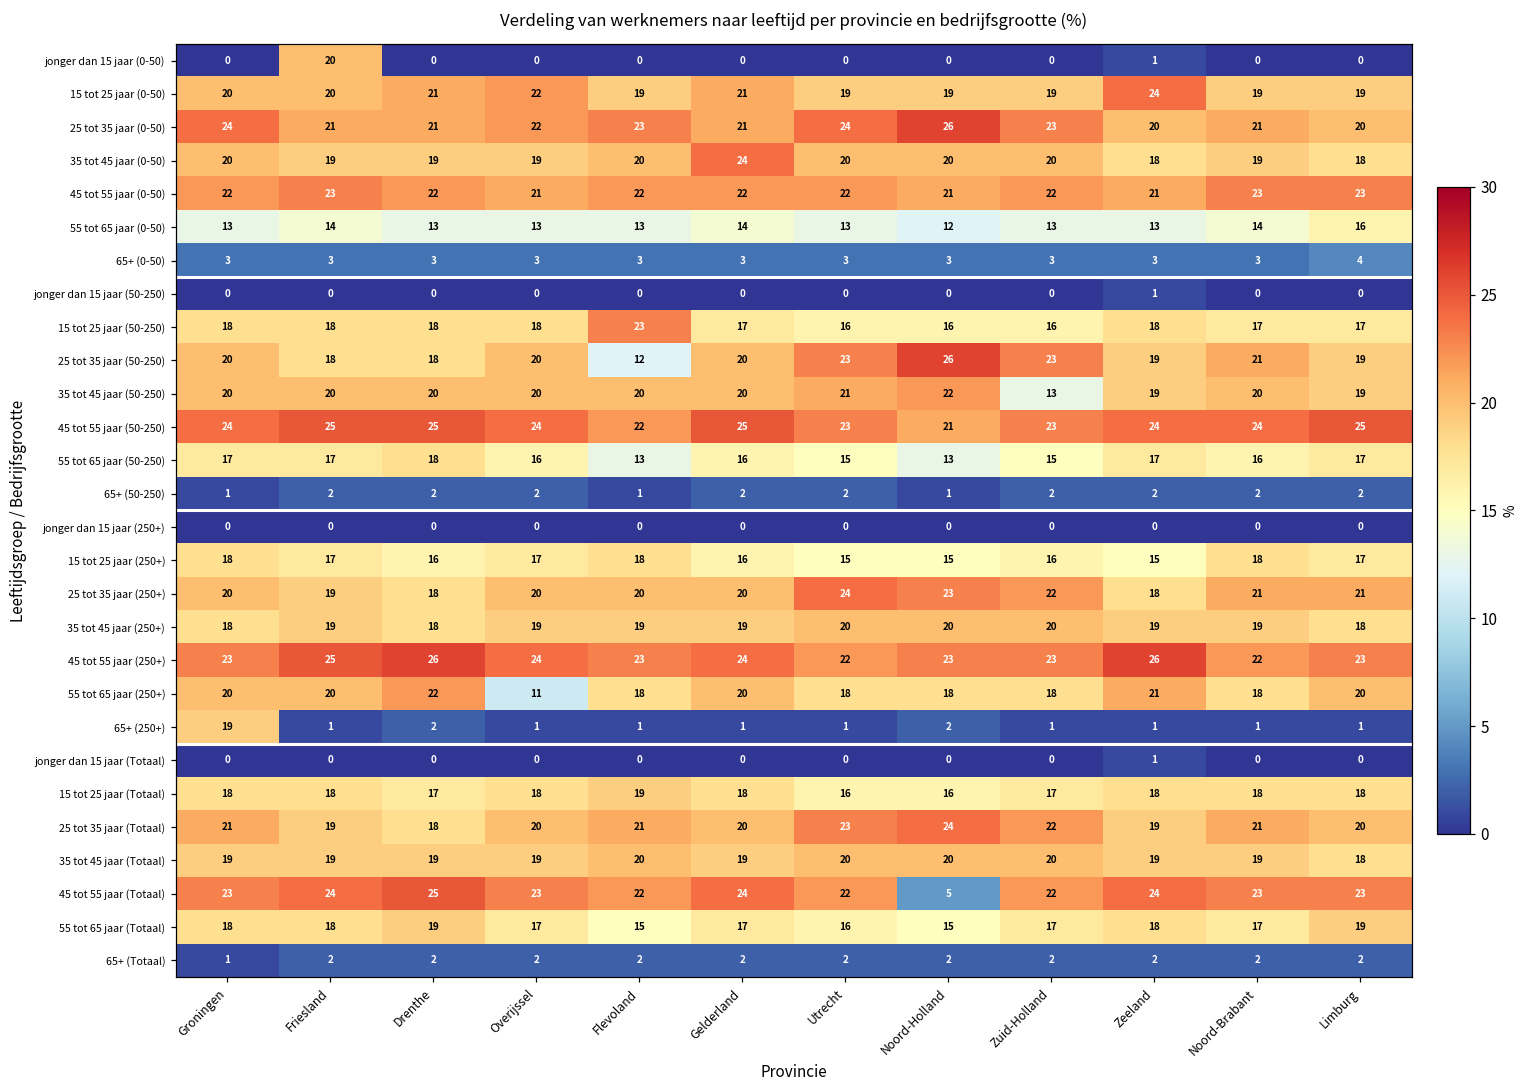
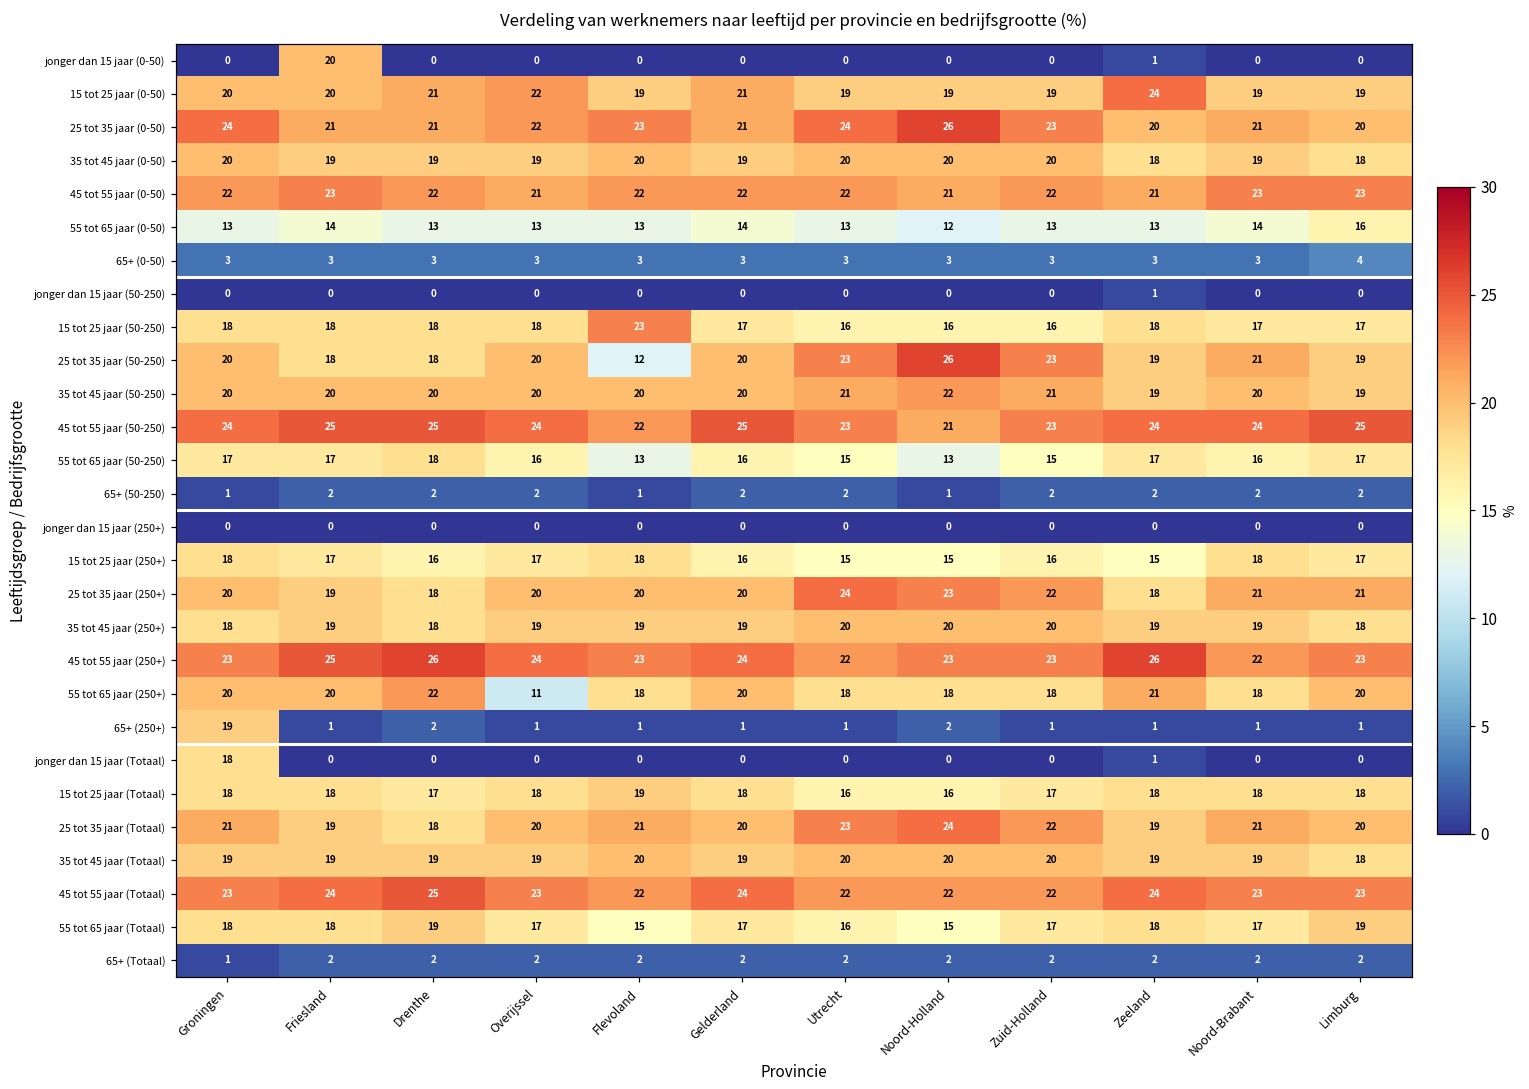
35 tot 45 jaar (0-50), Gelderland: 24 -> 19
35 tot 45 jaar (50-250), Zuid-Holland: 13 -> 21
jonger dan 15 jaar (Totaal), Groningen: 0 -> 18
45 tot 55 jaar (Totaal), Noord-Holland: 5 -> 22
